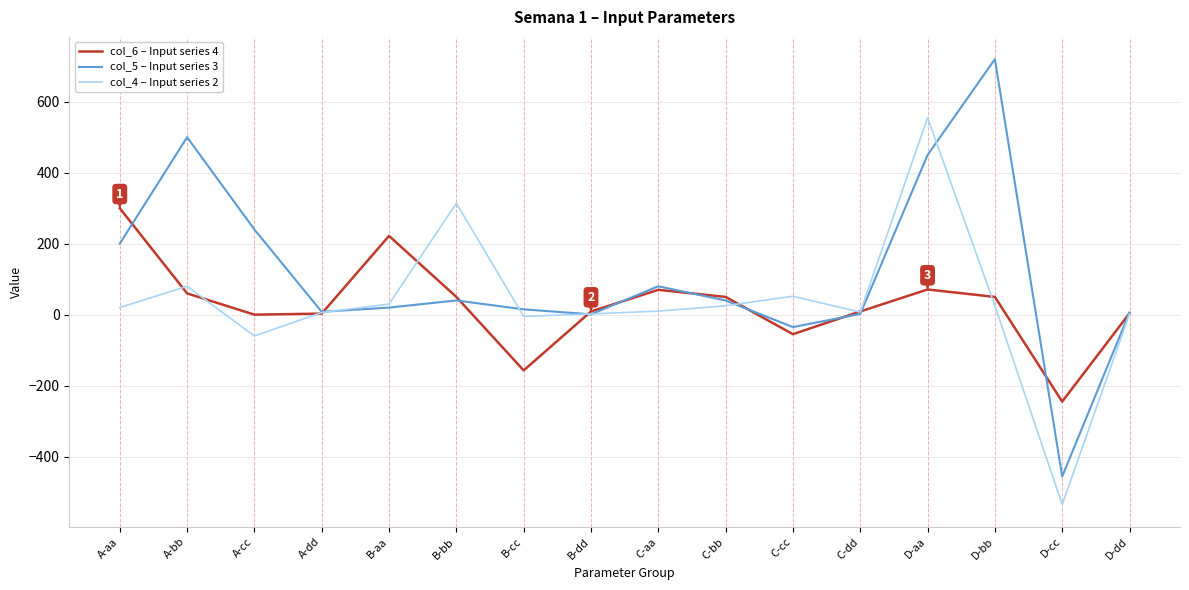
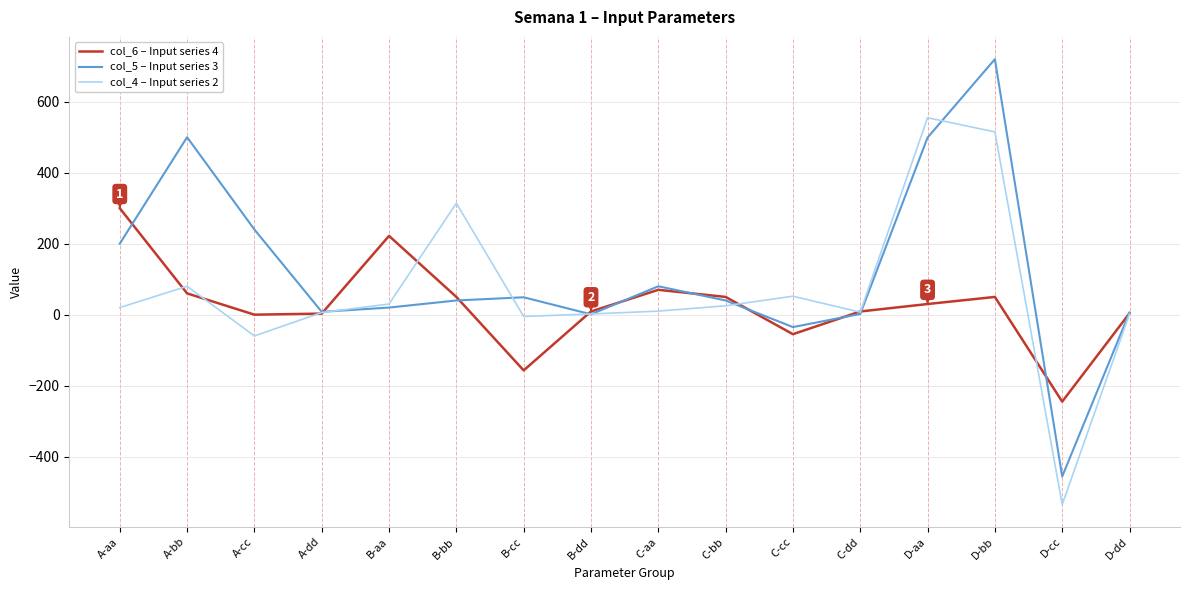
col_5 – Input series 3, B-cc: 20 -> 50
col_6 – Input series 4, D-aa: 70 -> 30
col_5 – Input series 3, D-aa: 450 -> 500
col_4 – Input series 2, D-bb: 30 -> 520
